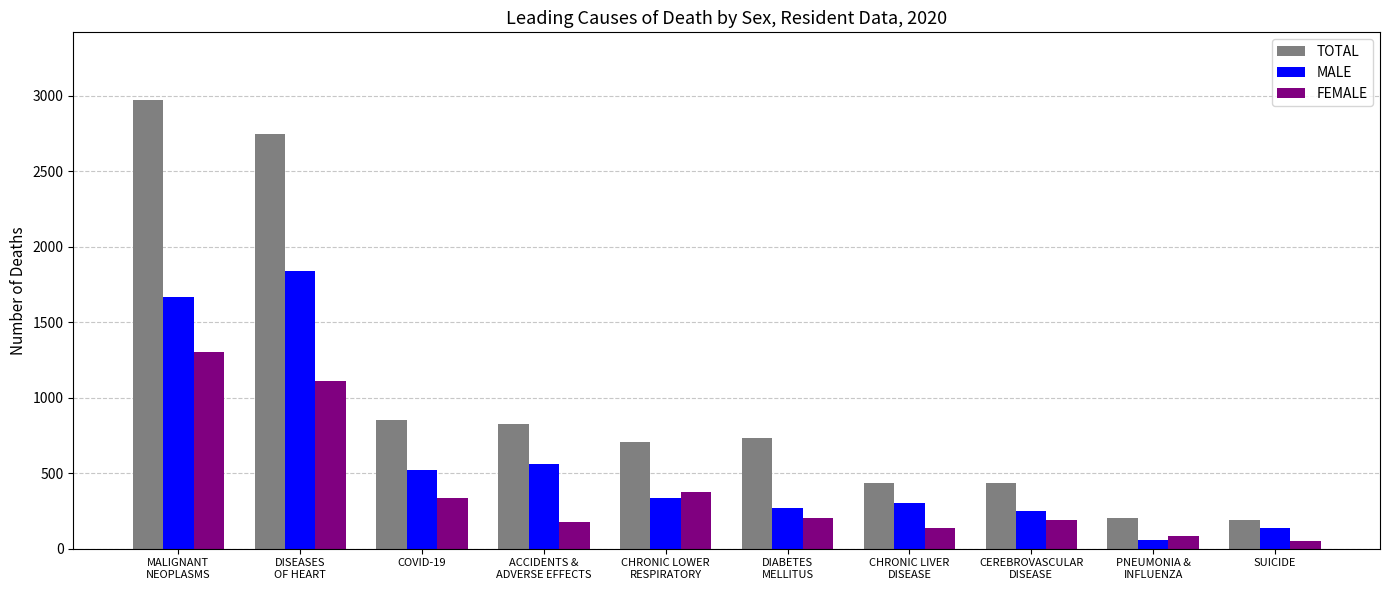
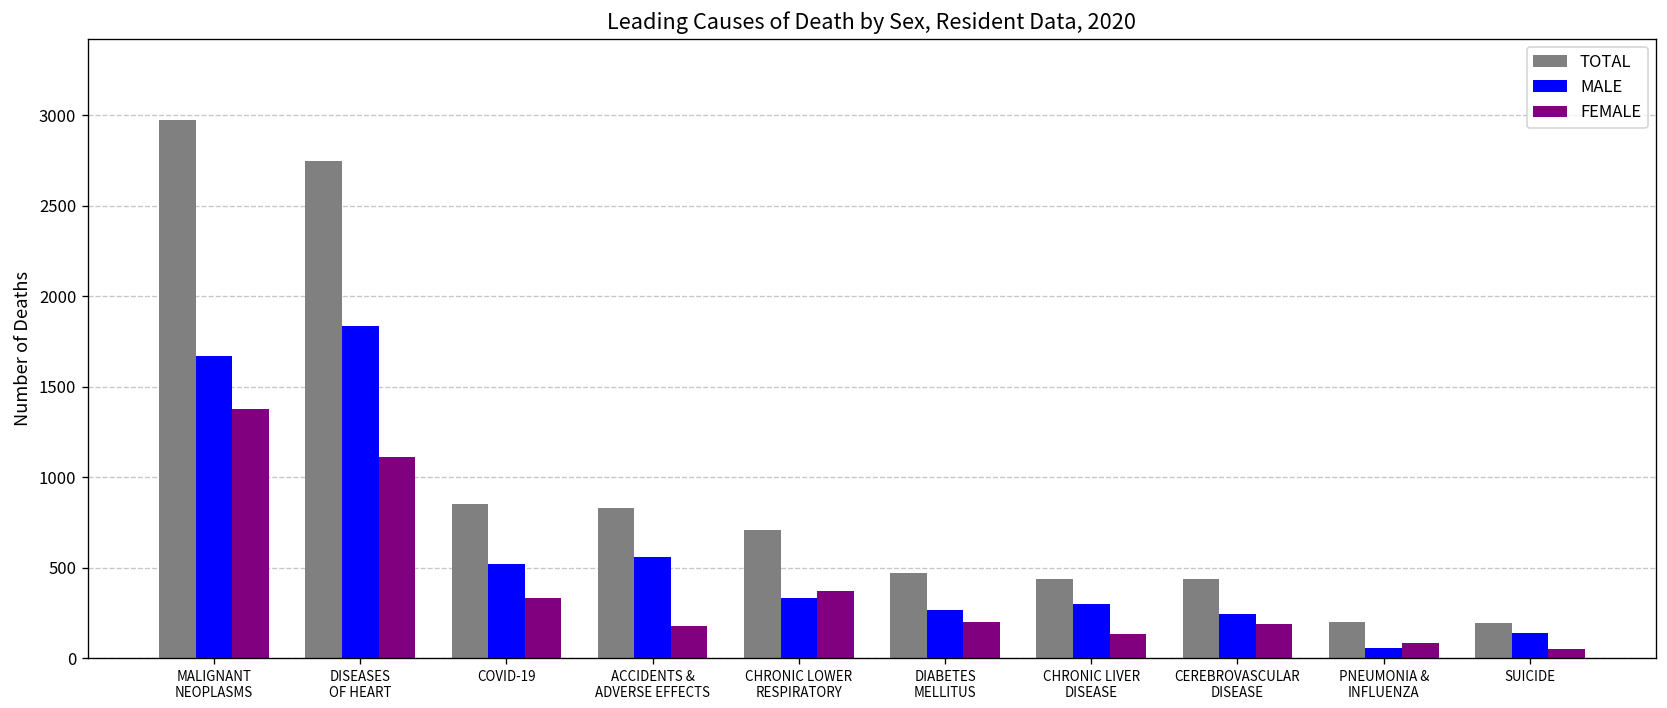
FEMALE, MALIGNANT NEOPLASMS: 1310 -> 1380
TOTAL, DIABETES MELLITUS: 730 -> 470
